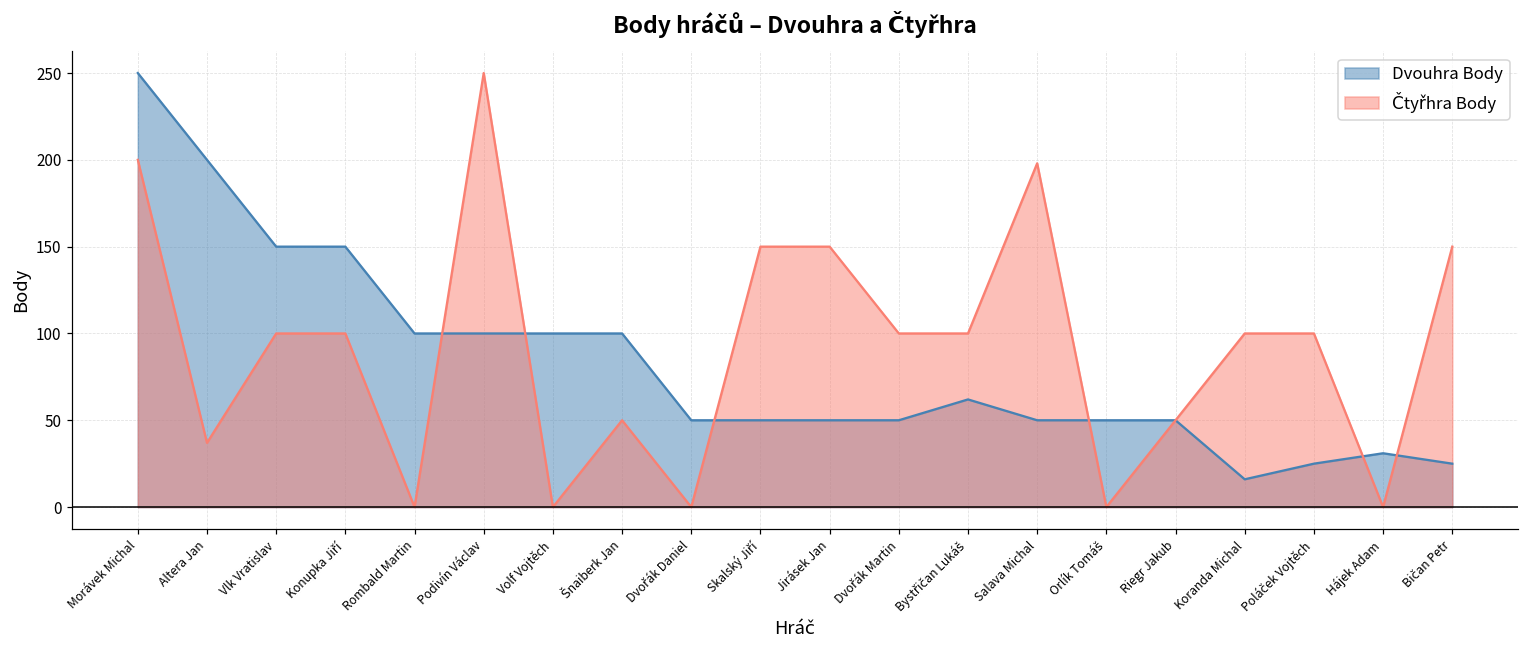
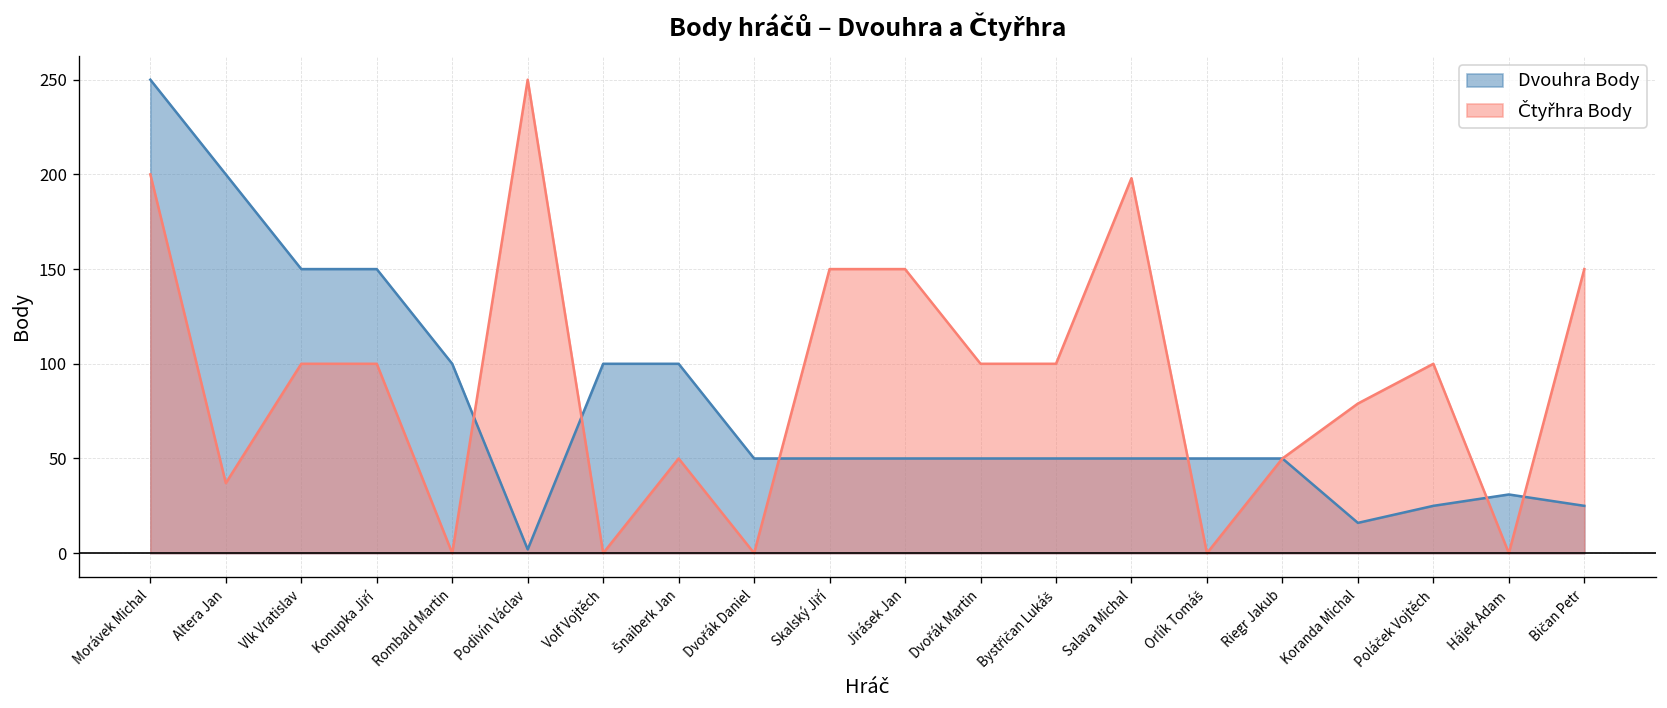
Dvouhra Body, Podivín Václav: 100 -> 2
Dvouhra Body, Bystřičan Lukáš: 62 -> 50
Čtyřhra Body, Koranda Michal: 100 -> 79
